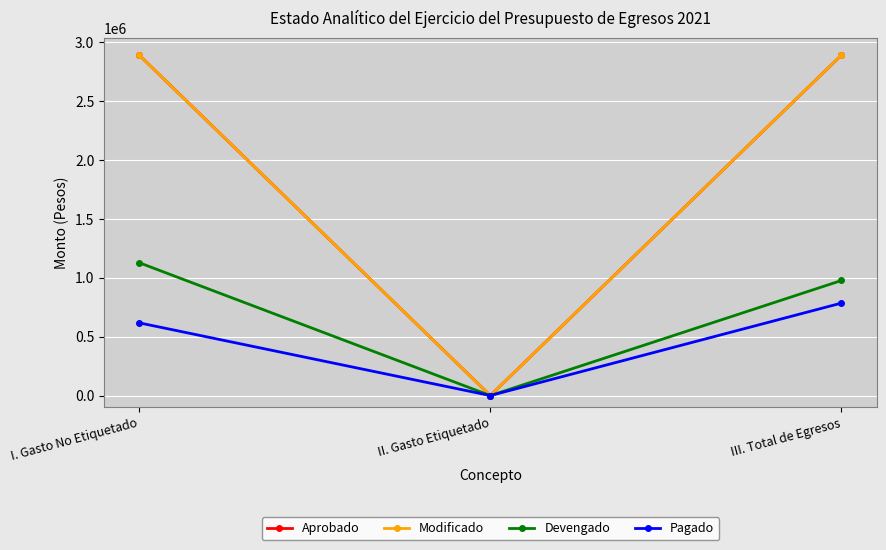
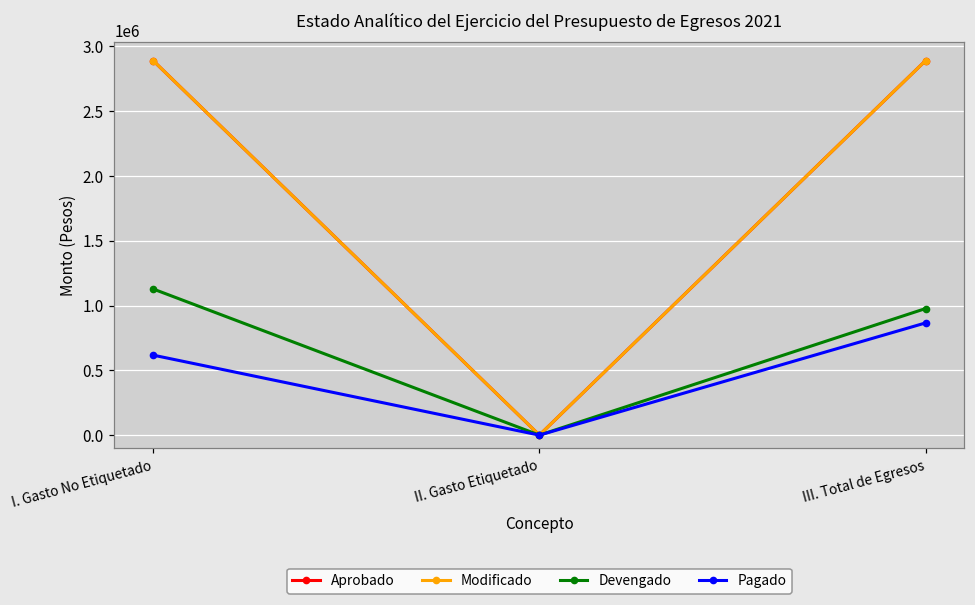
Pagado, III. Total de Egresos: 790000 -> 870000
